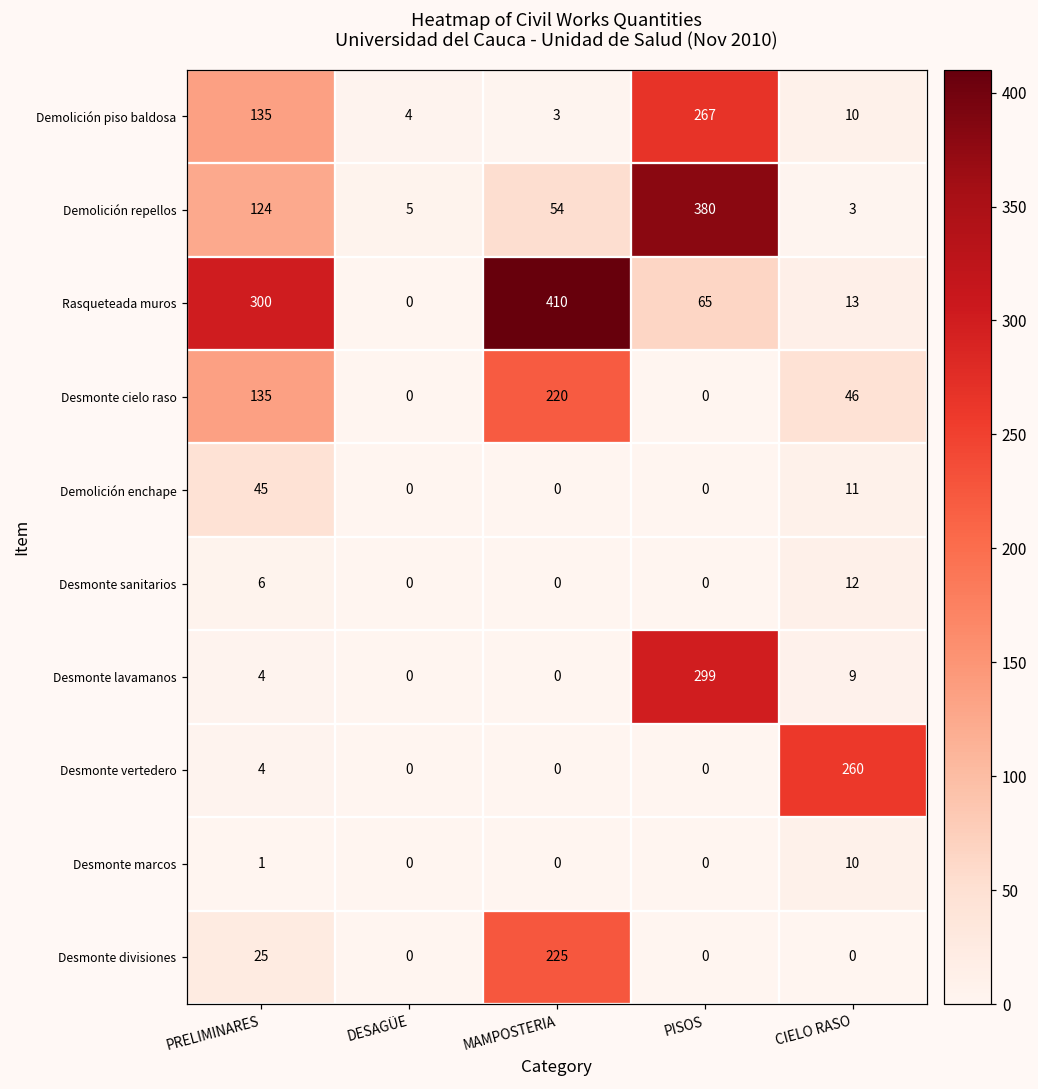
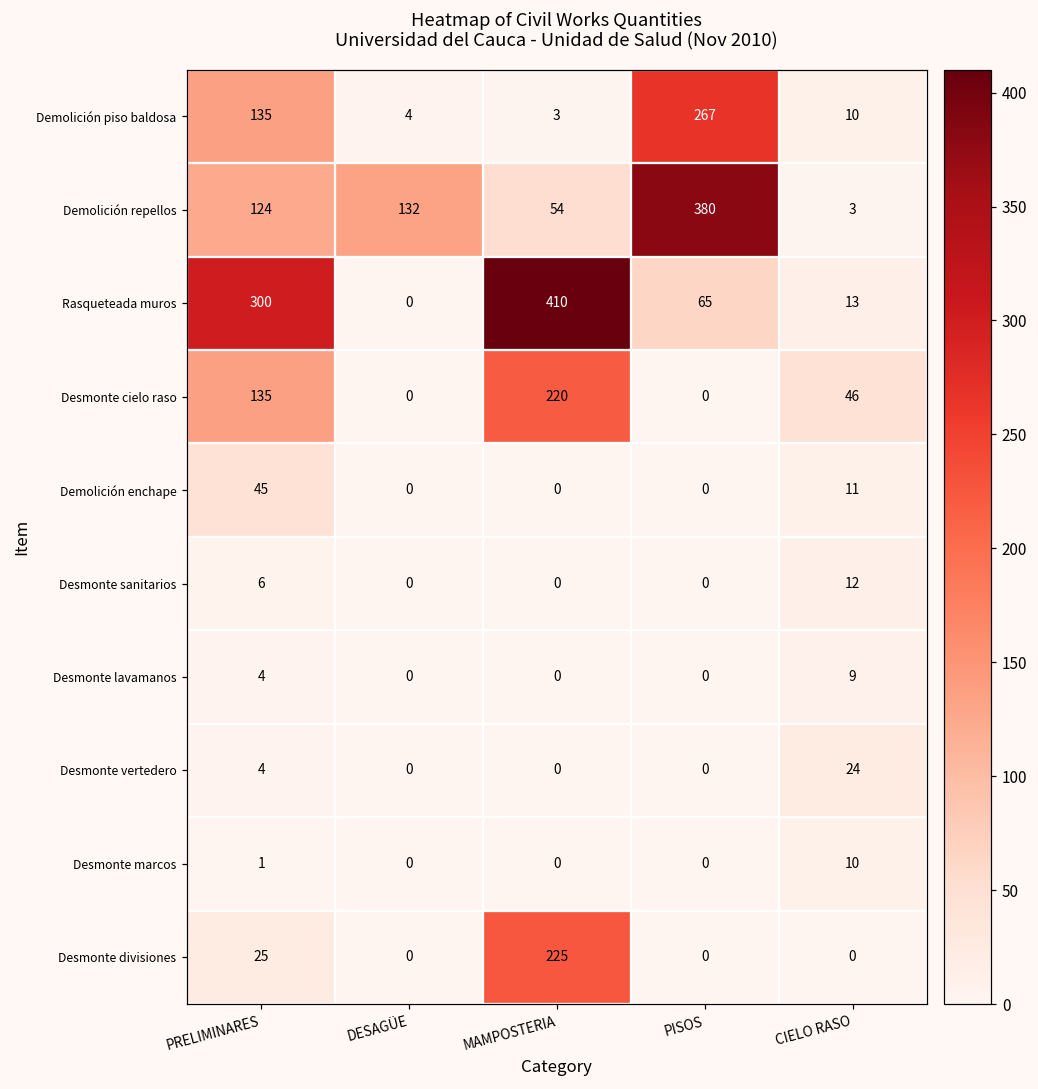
Demolición repellos, DESAGÜE: 5 -> 132
Desmonte lavamanos, PISOS: 299 -> 0
Desmonte vertedero, CIELO RASO: 260 -> 24
